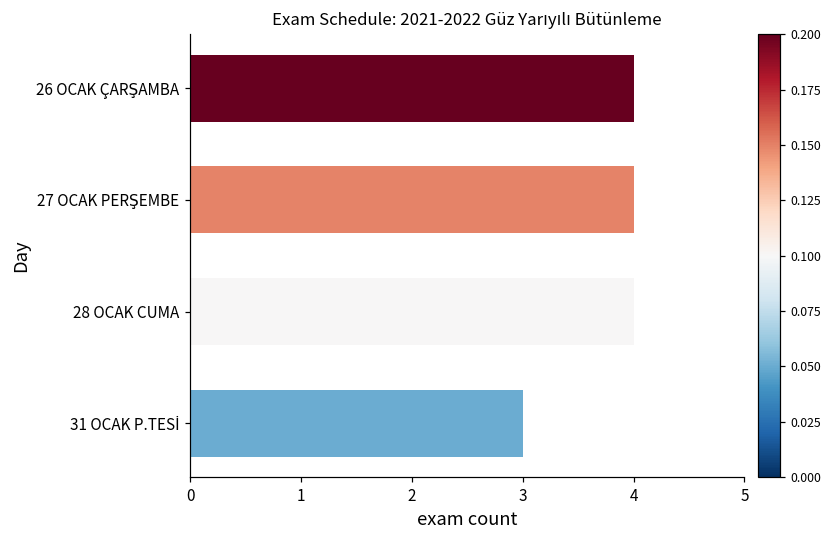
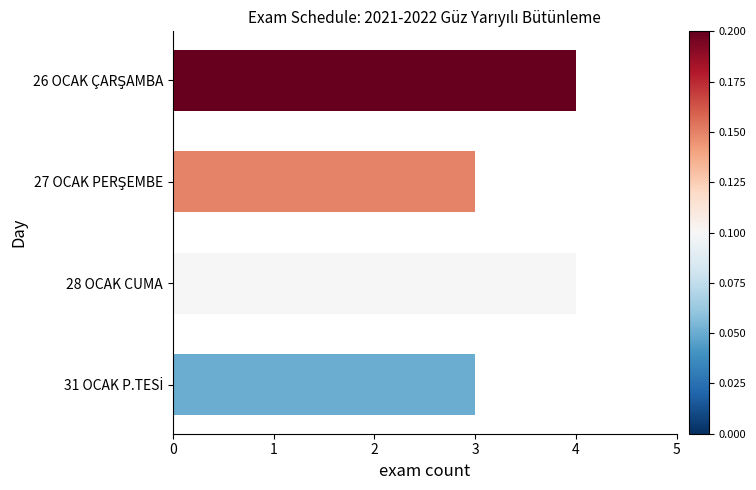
27 OCAK PERŞEMBE: 4 -> 3
